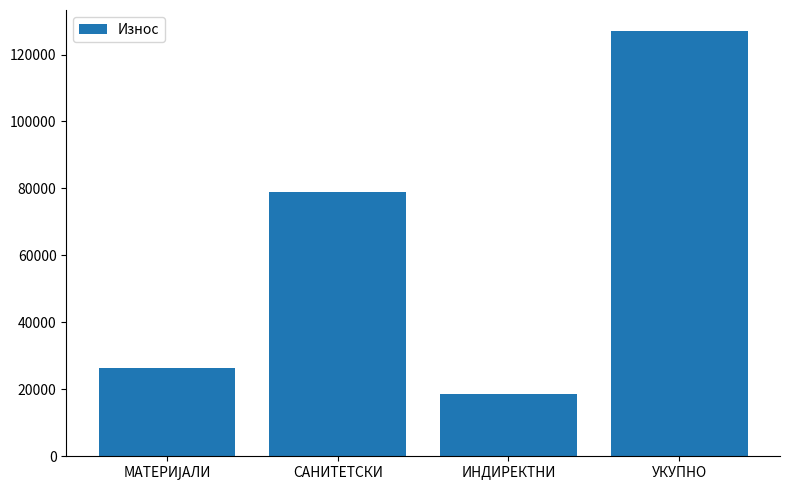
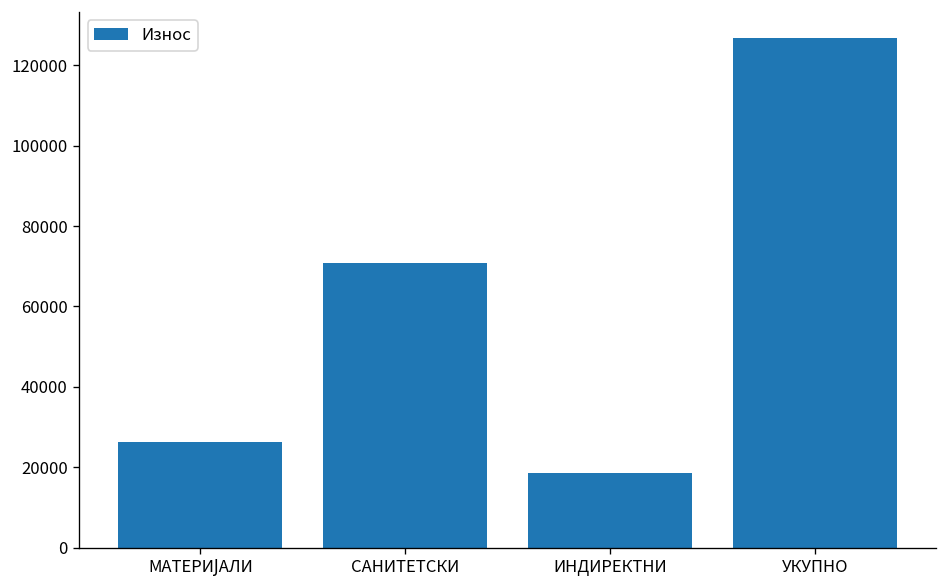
САНИТЕТСКИ: 79000 -> 71000
